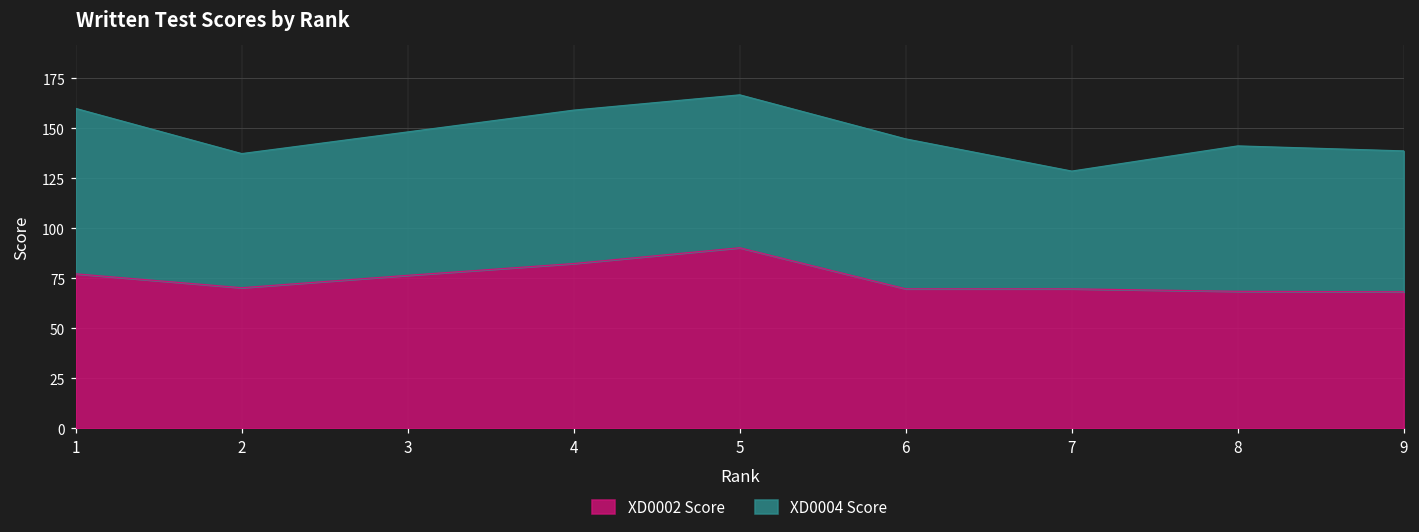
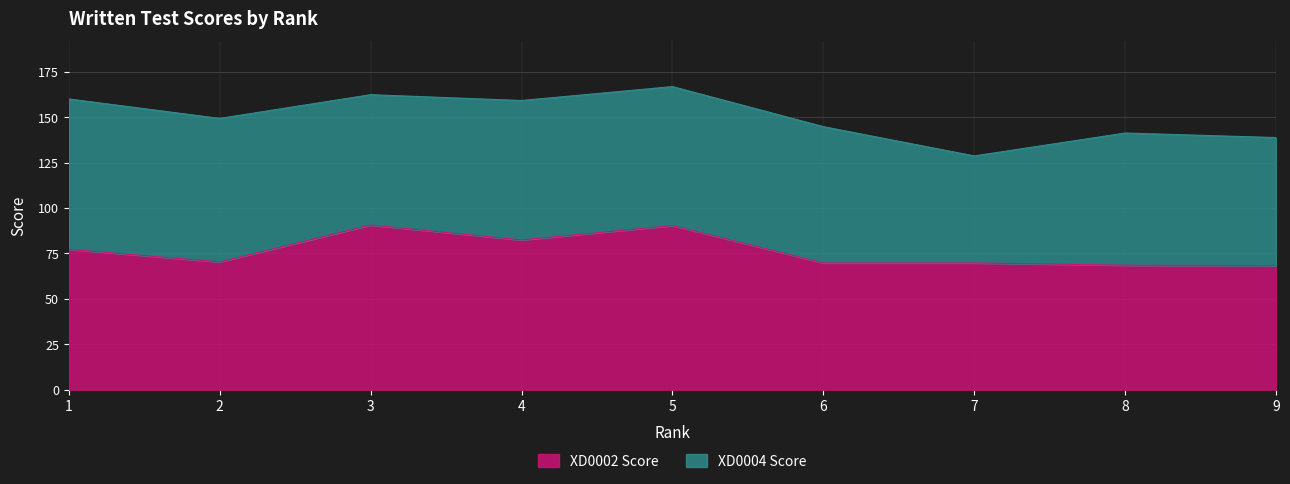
XD0004 Score, 2: 67 -> 79
XD0002 Score, 3: 77 -> 91
